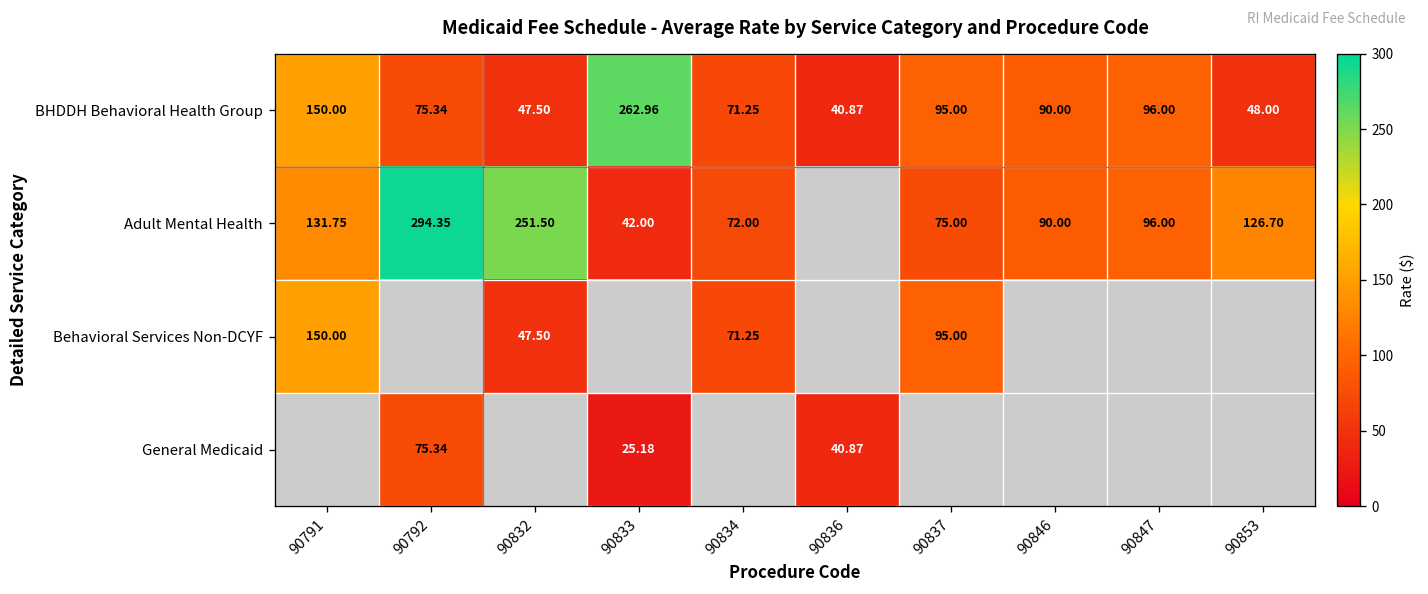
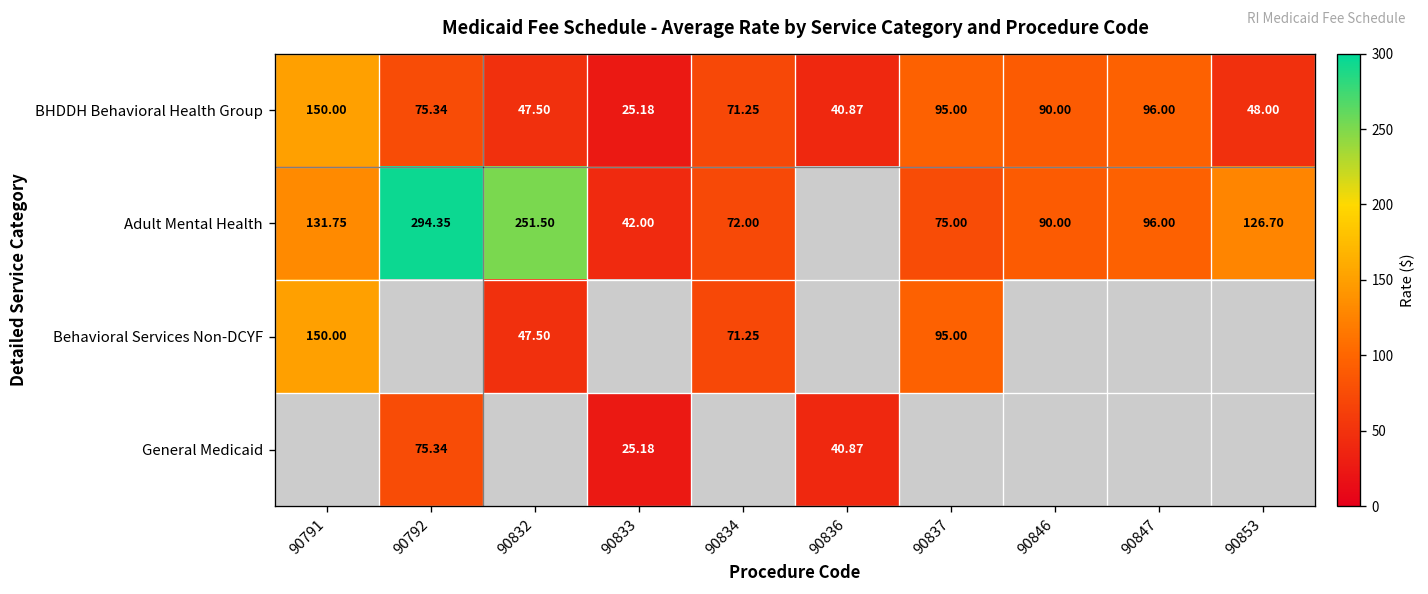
BHDDH Behavioral Health Group, 90833: 262.96 -> 25.18
